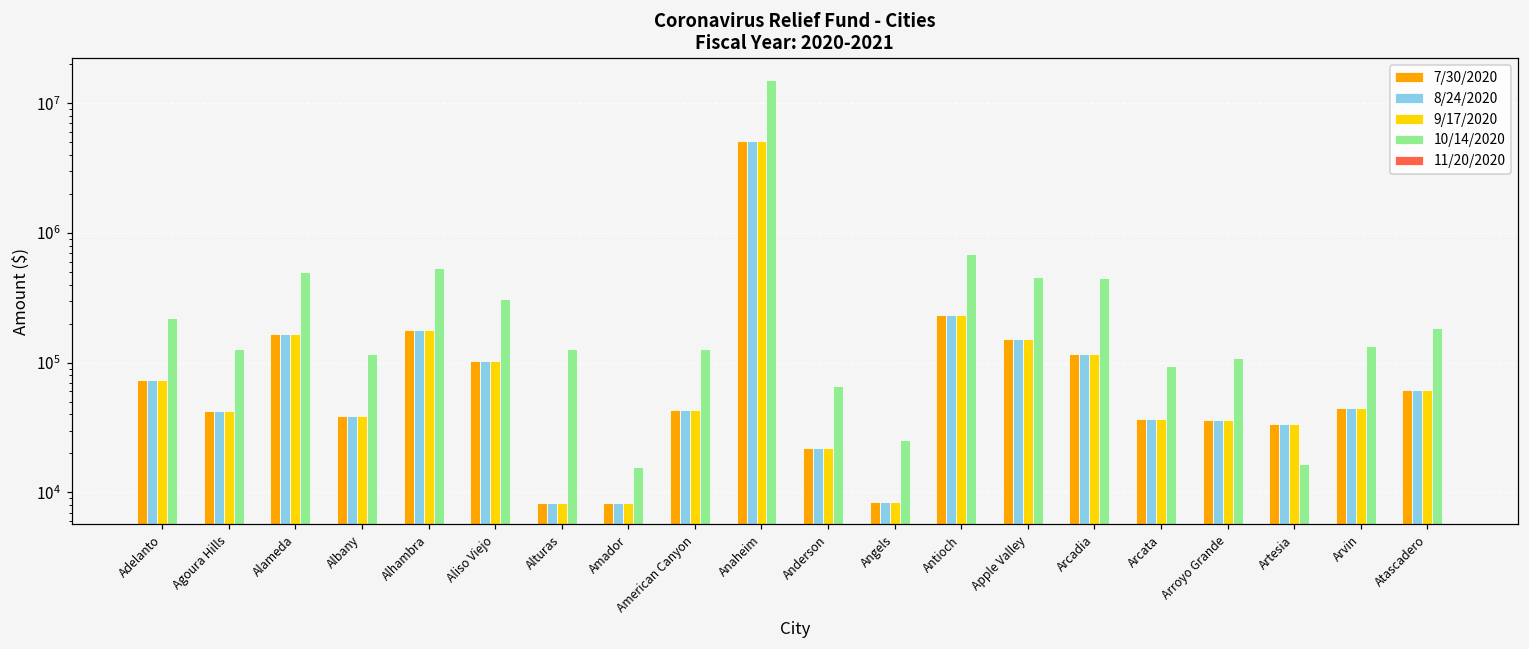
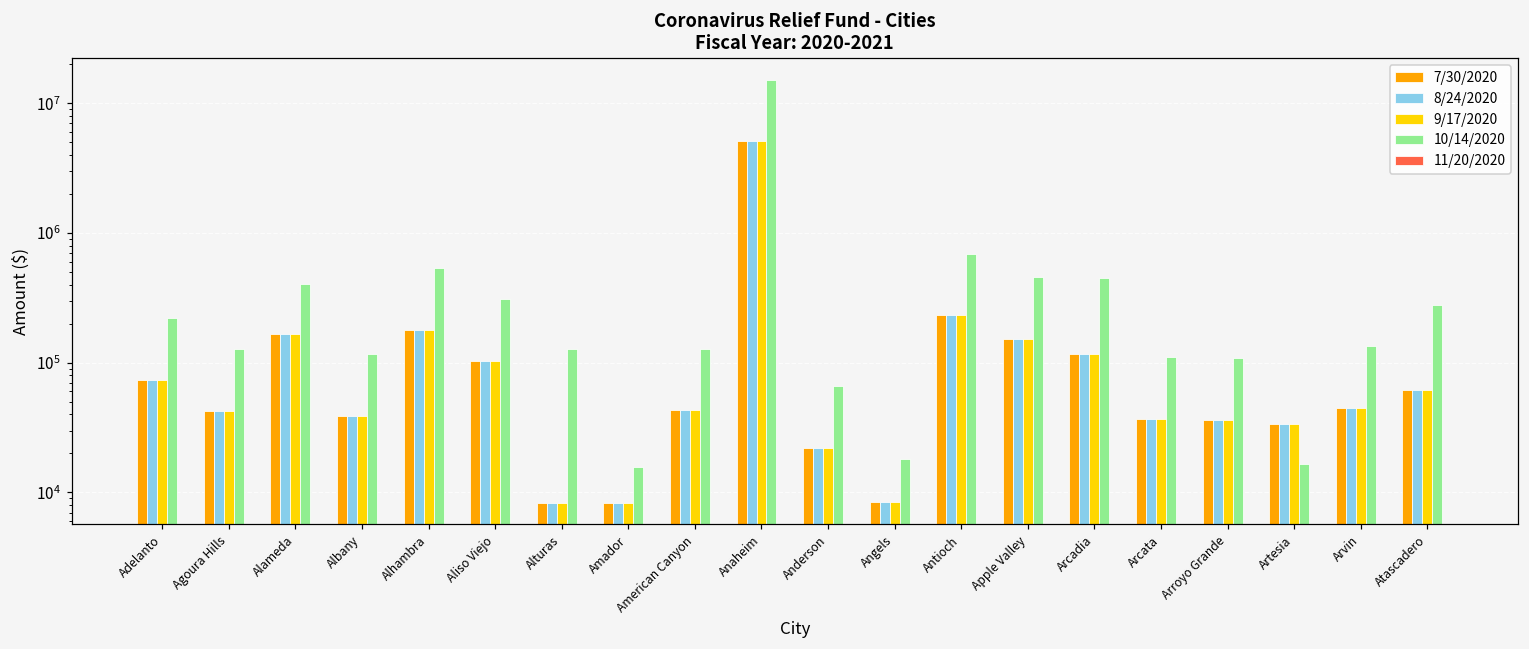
10/14/2020, Alameda: 500000 -> 400000
10/14/2020, Angels: 25000 -> 18000
10/14/2020, Arcata: 90000 -> 110000
10/14/2020, Atascadero: 190000 -> 280000
